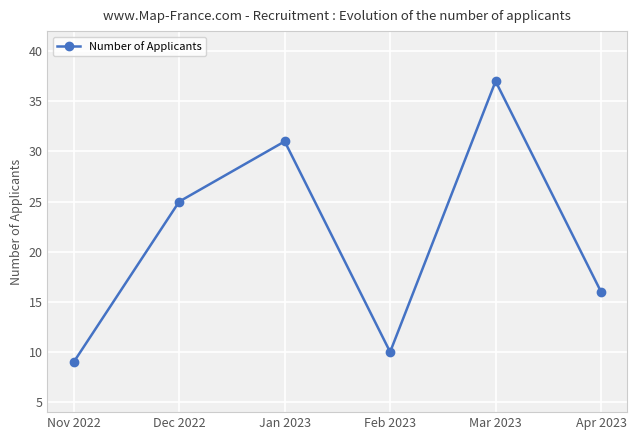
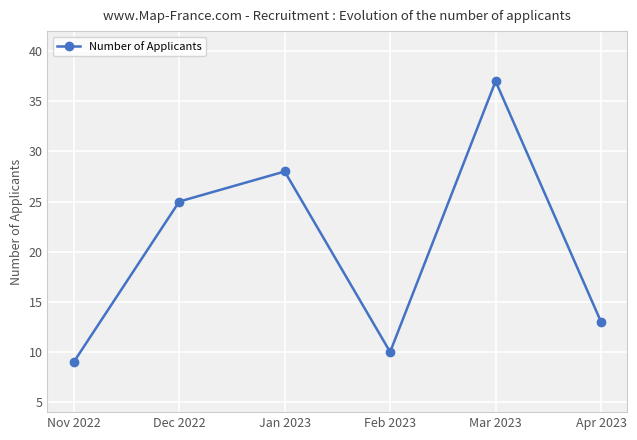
Jan 2023: 31 -> 28
Apr 2023: 16 -> 13
